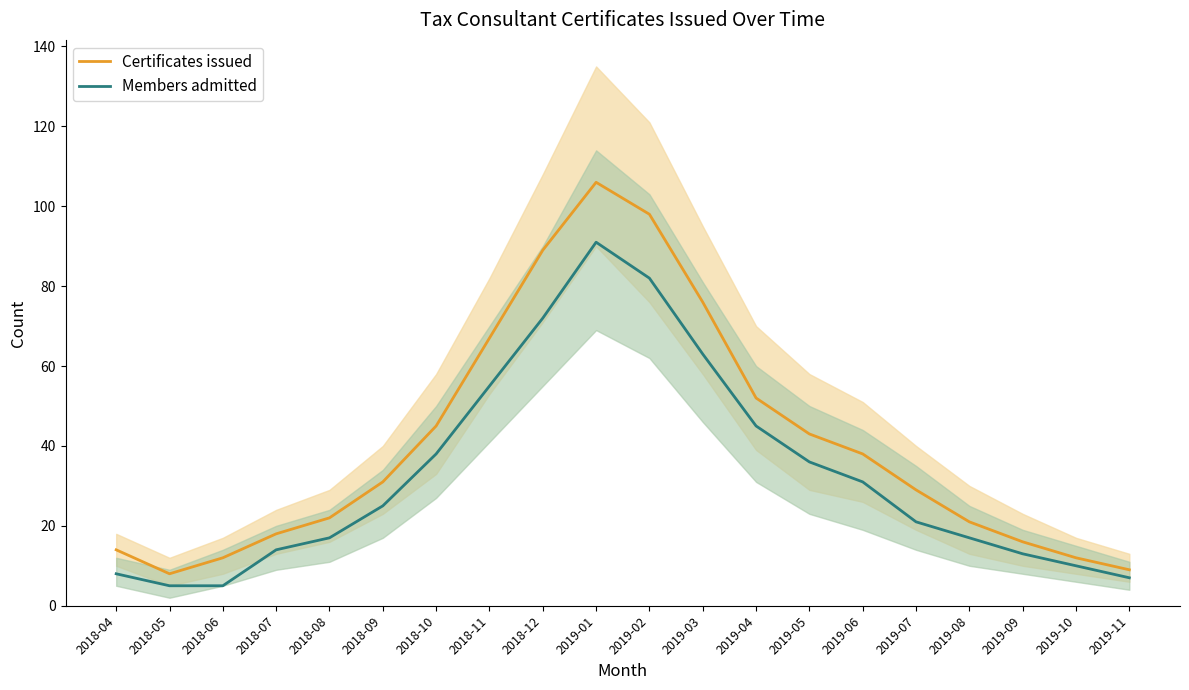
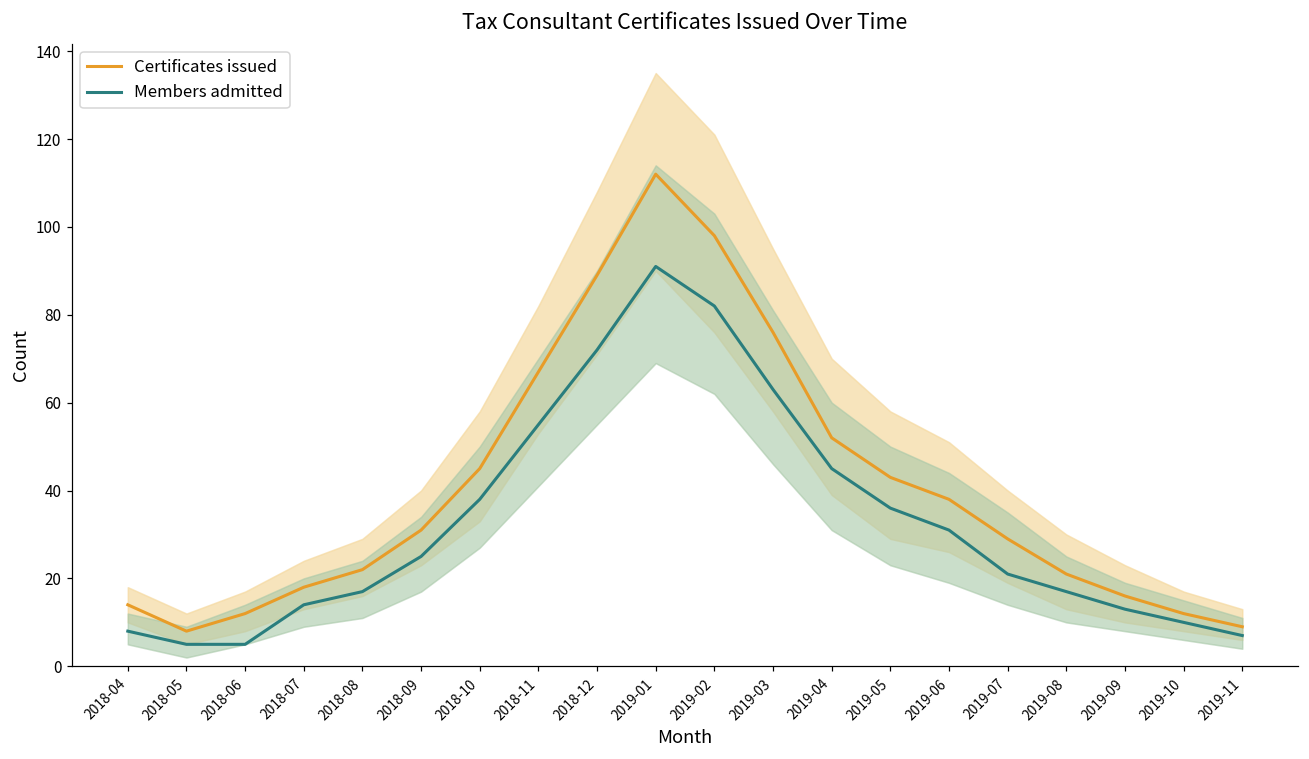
Certificates issued, 2019-01: 106 -> 112
